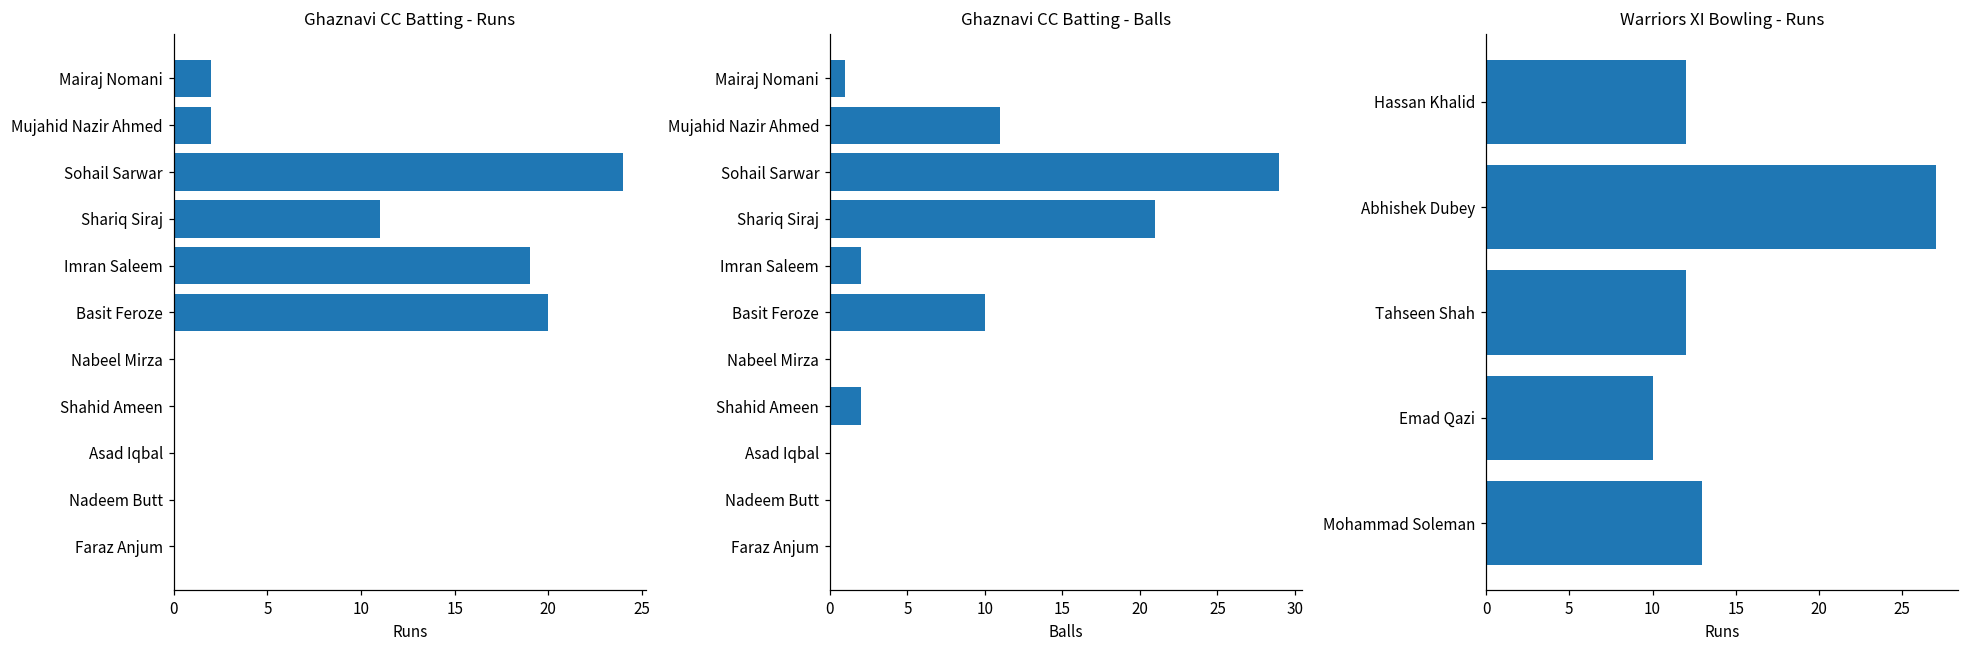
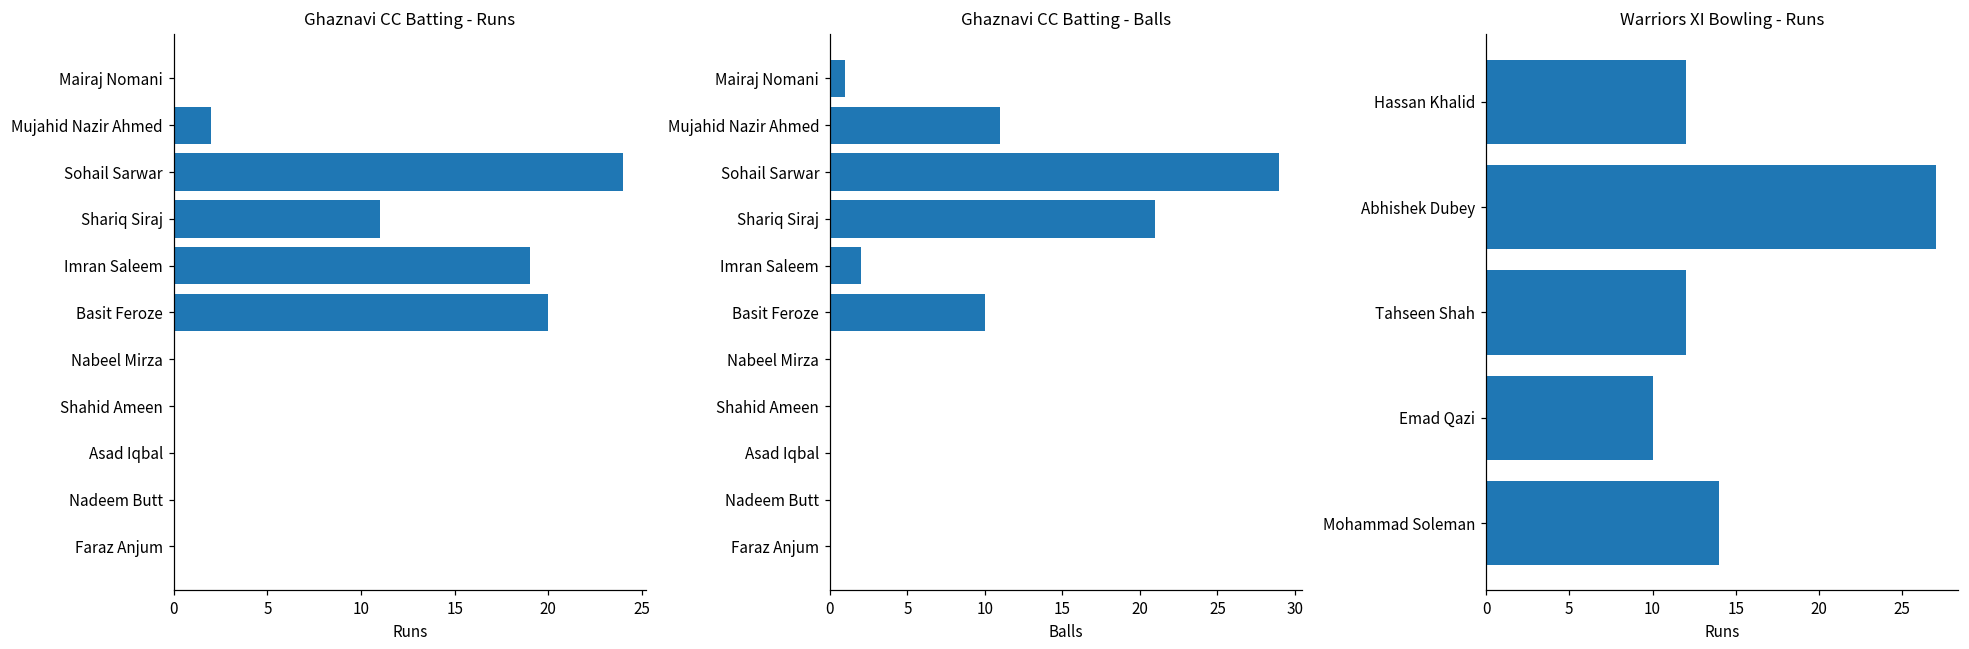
Ghaznavi CC Batting - Runs, Mairaj Nomani: 2 -> 0
Ghaznavi CC Batting - Balls, Shahid Ameen: 2 -> 0
Warriors XI Bowling - Runs, Mohammad Soleman: 13 -> 14
